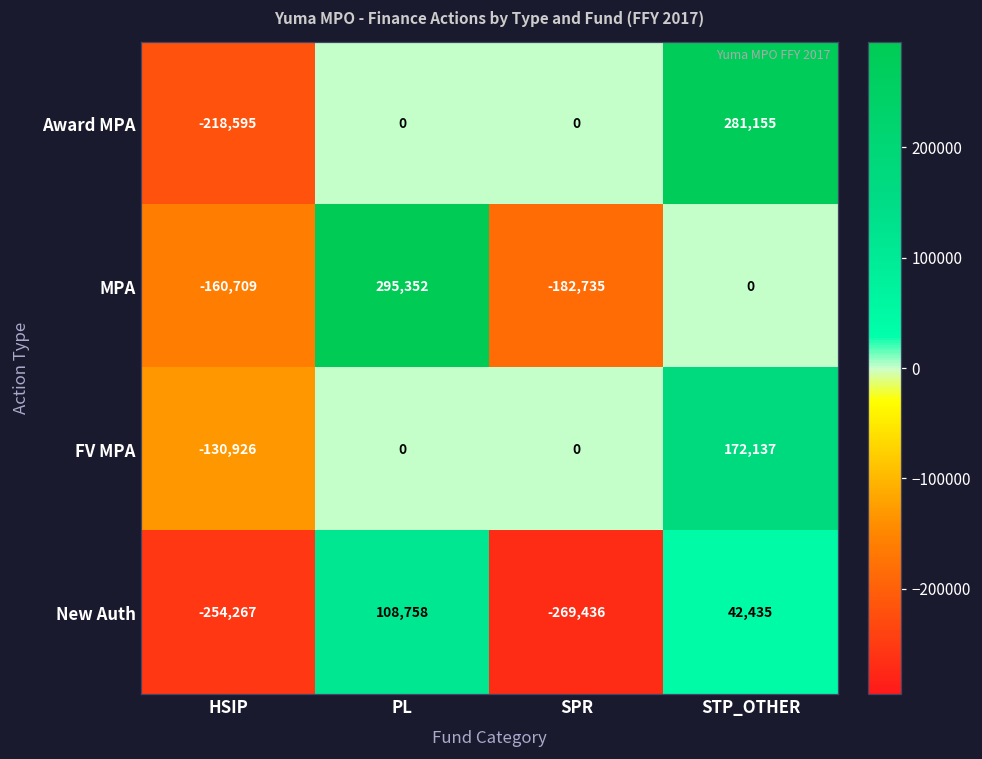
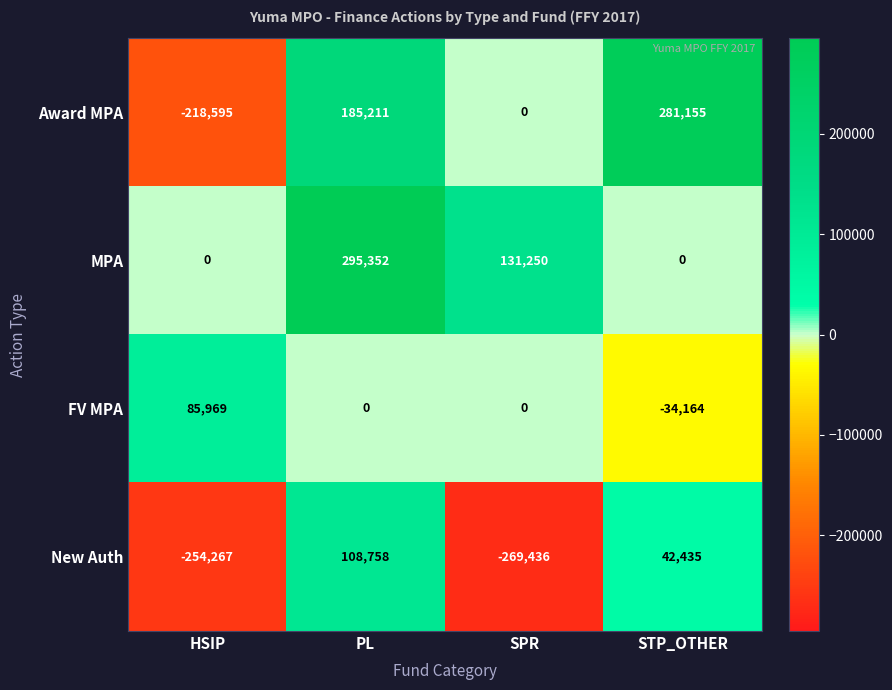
Award MPA, PL: 0 -> 185,211
MPA, HSIP: -160,709 -> 0
MPA, SPR: -182,735 -> 131,250
FV MPA, HSIP: -130,926 -> 85,969
FV MPA, STP_OTHER: 172,137 -> -34,164
